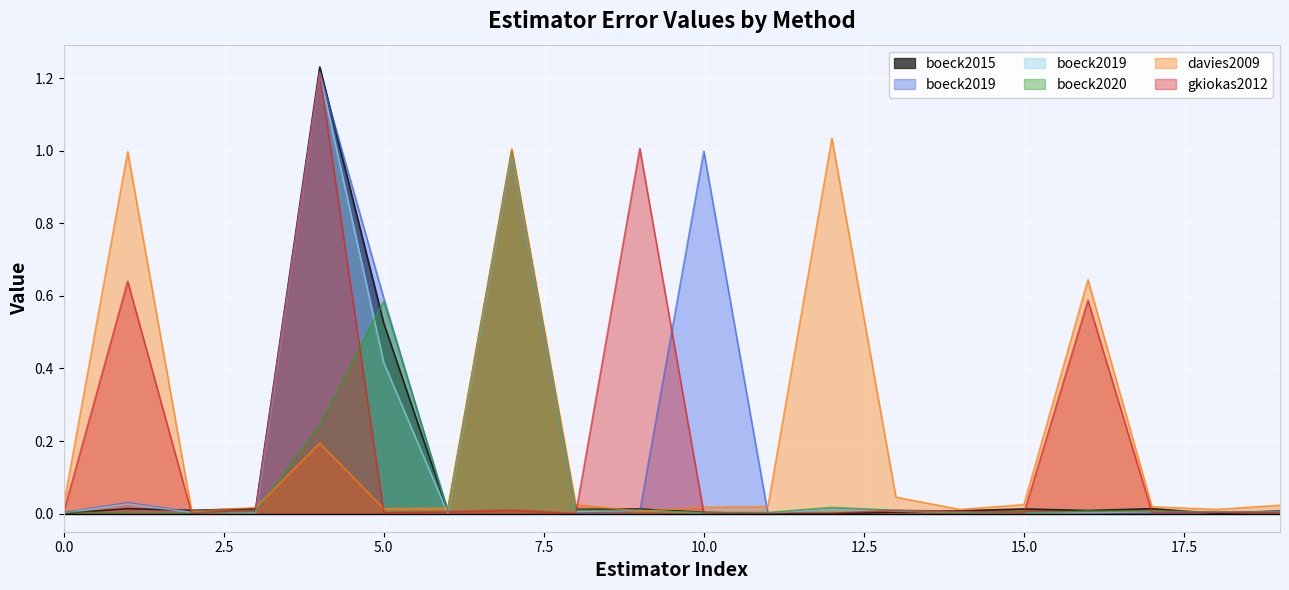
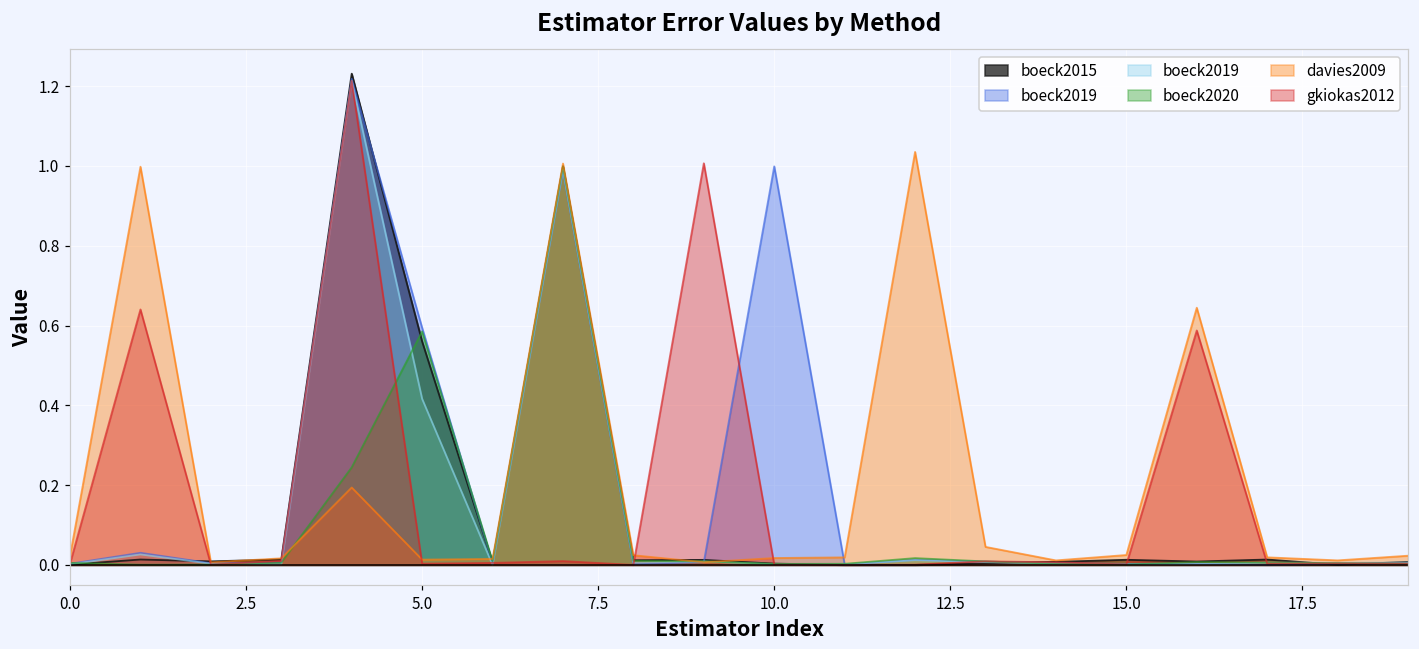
boeck2015, 5.0: 0.52 -> 0.56
